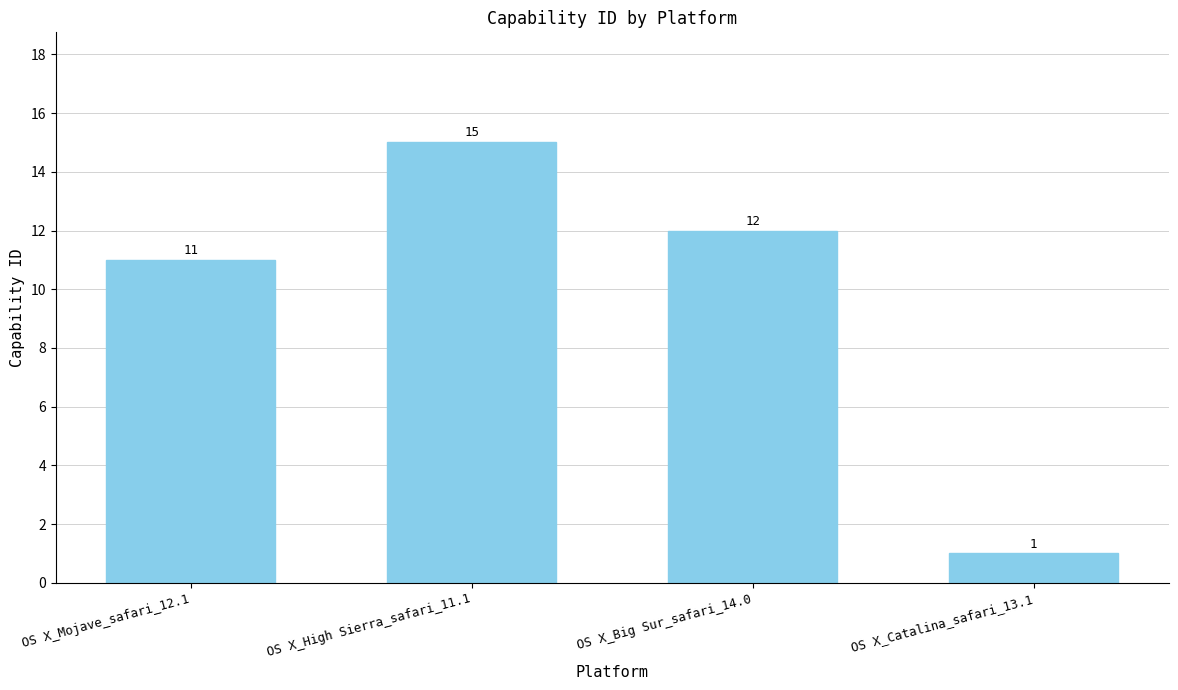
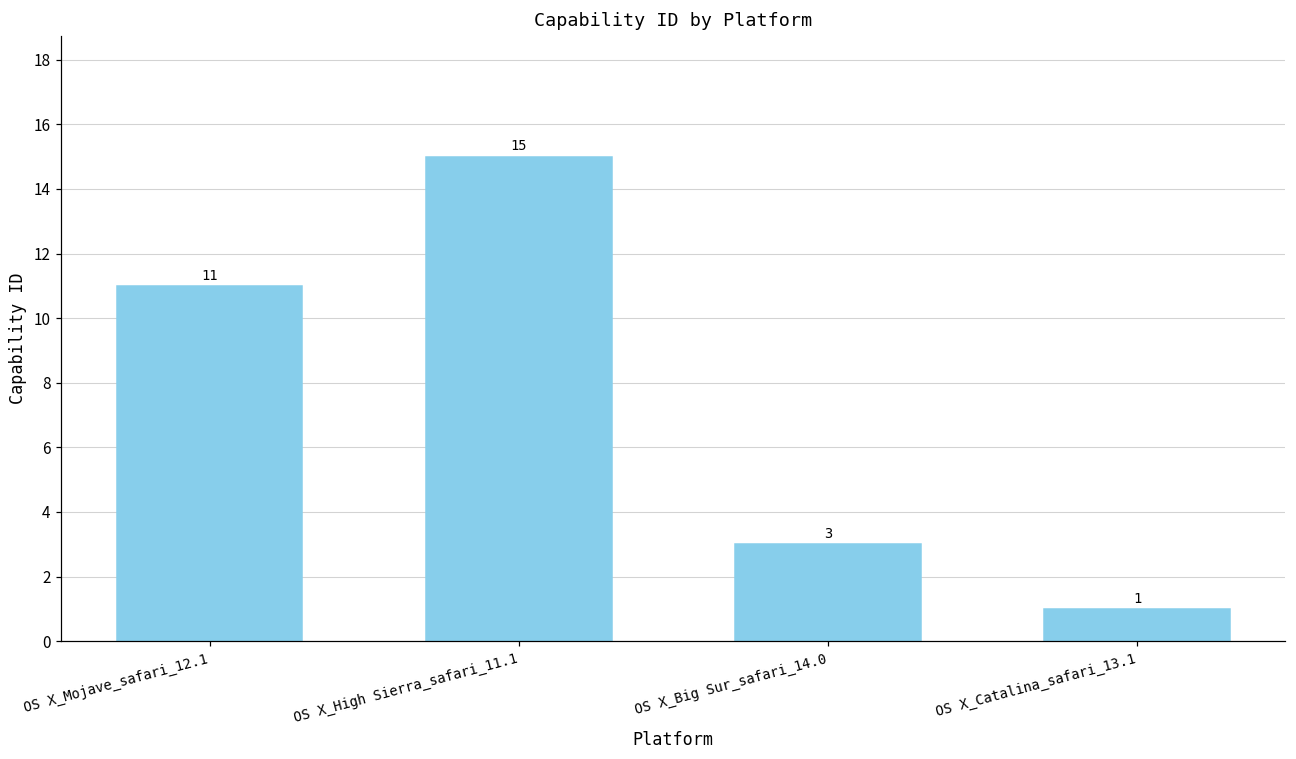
OS X_Big Sur_safari_14.0: 12 -> 3
